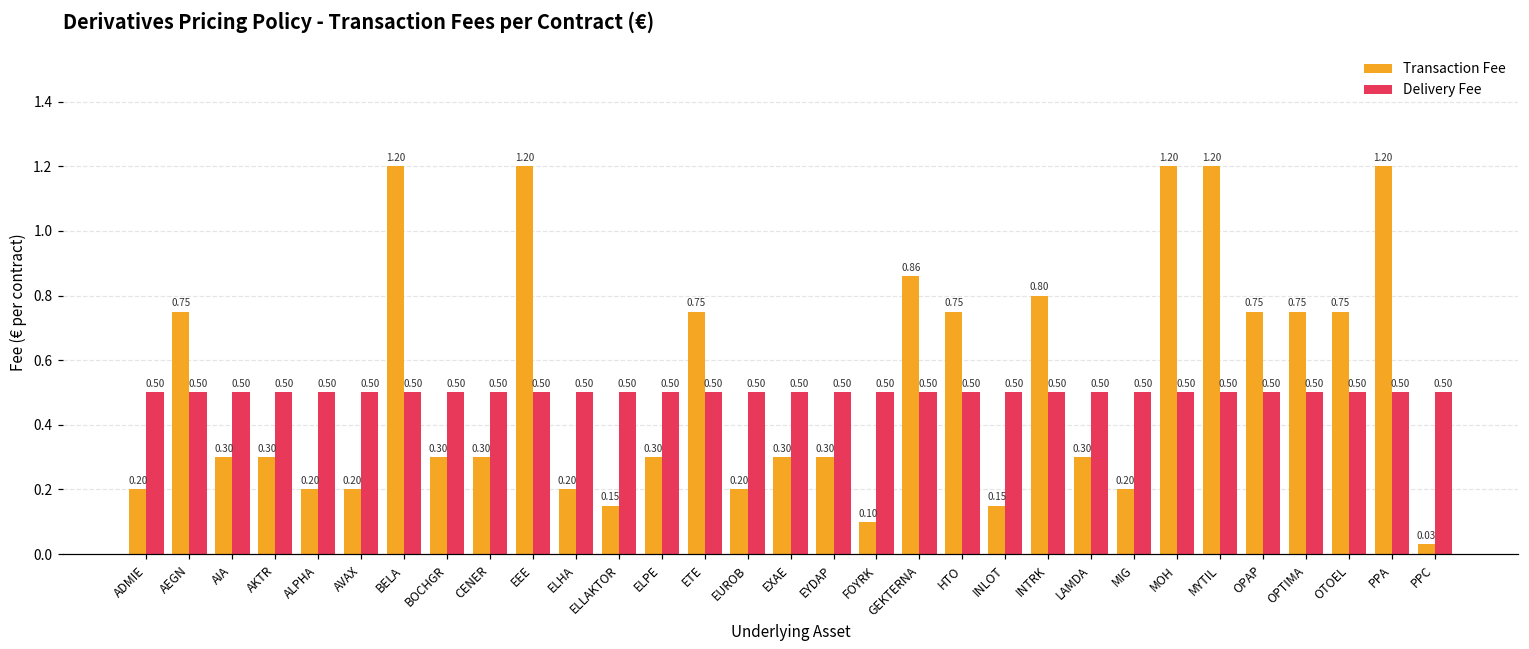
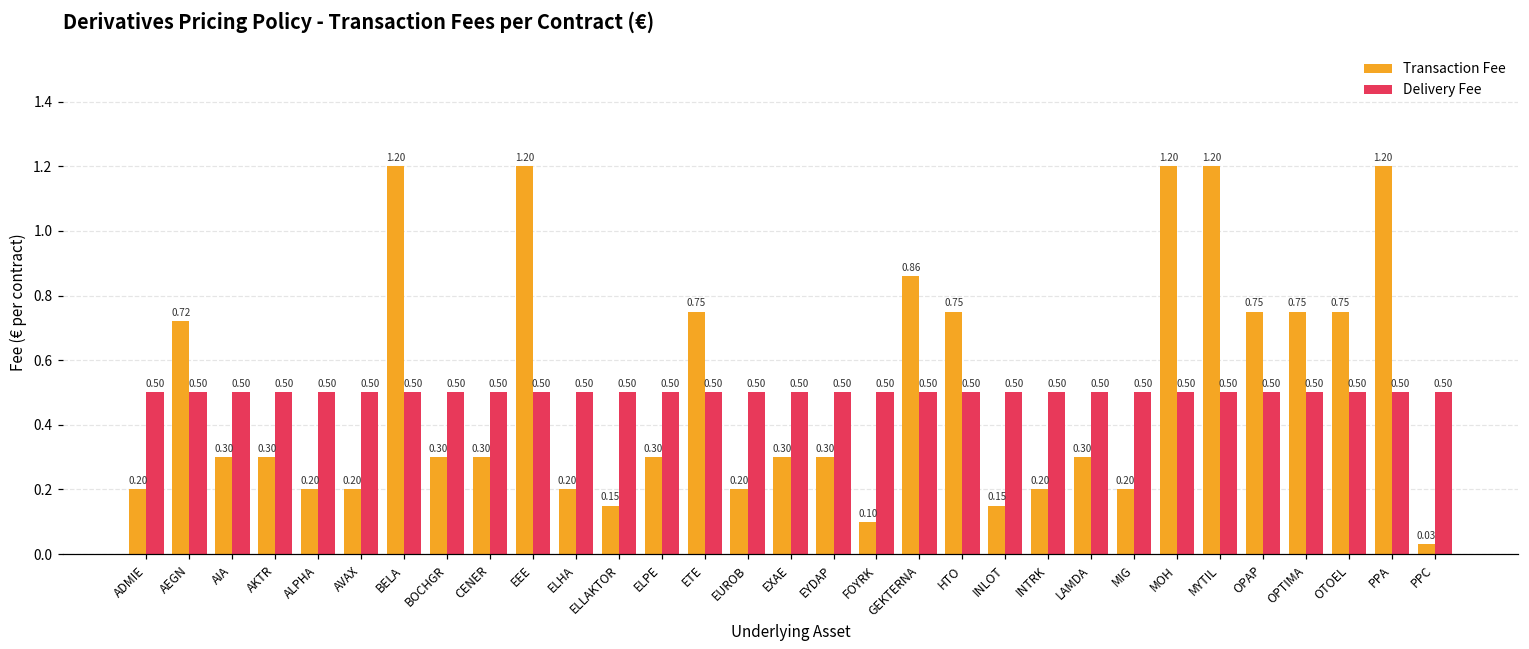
Transaction Fee, AEGN: 0.75 -> 0.72
Transaction Fee, INTRK: 0.80 -> 0.20
